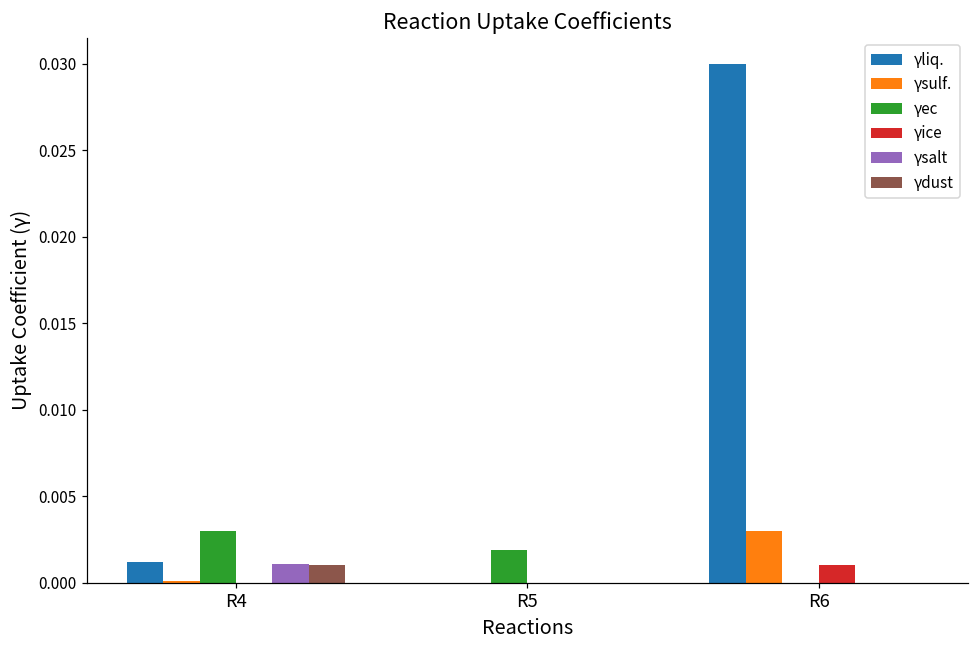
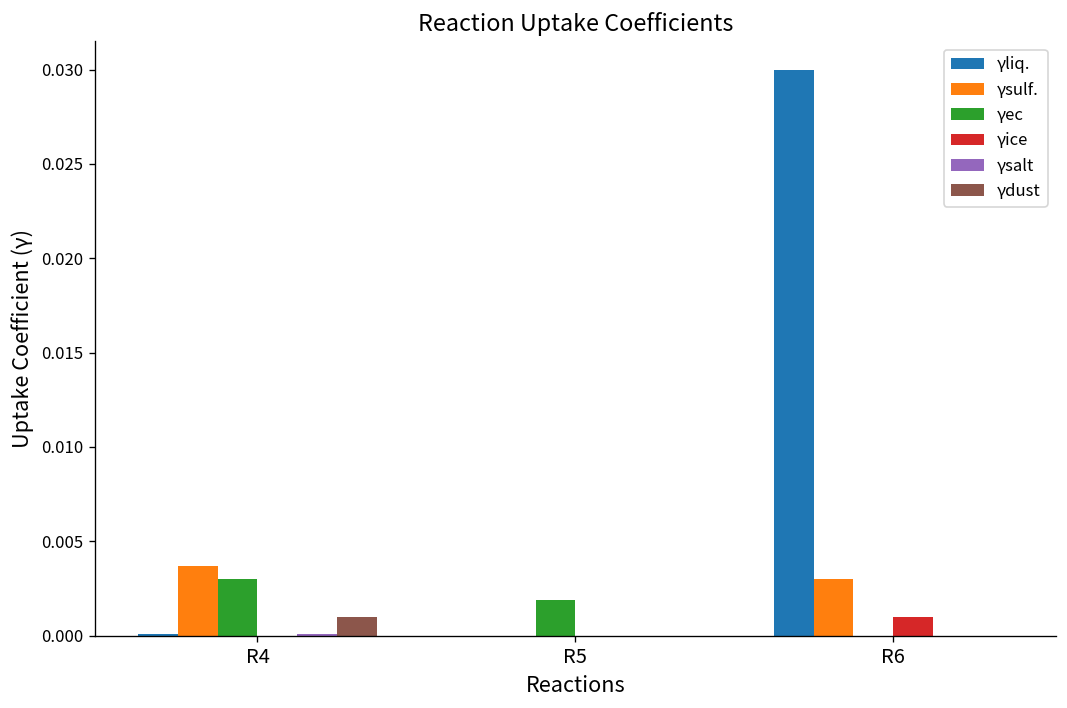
γliq., R4: 0.0012 -> 0.0001
γsulf., R4: 0.0001 -> 0.0037
γsalt, R4: 0.0011 -> 0.0001
